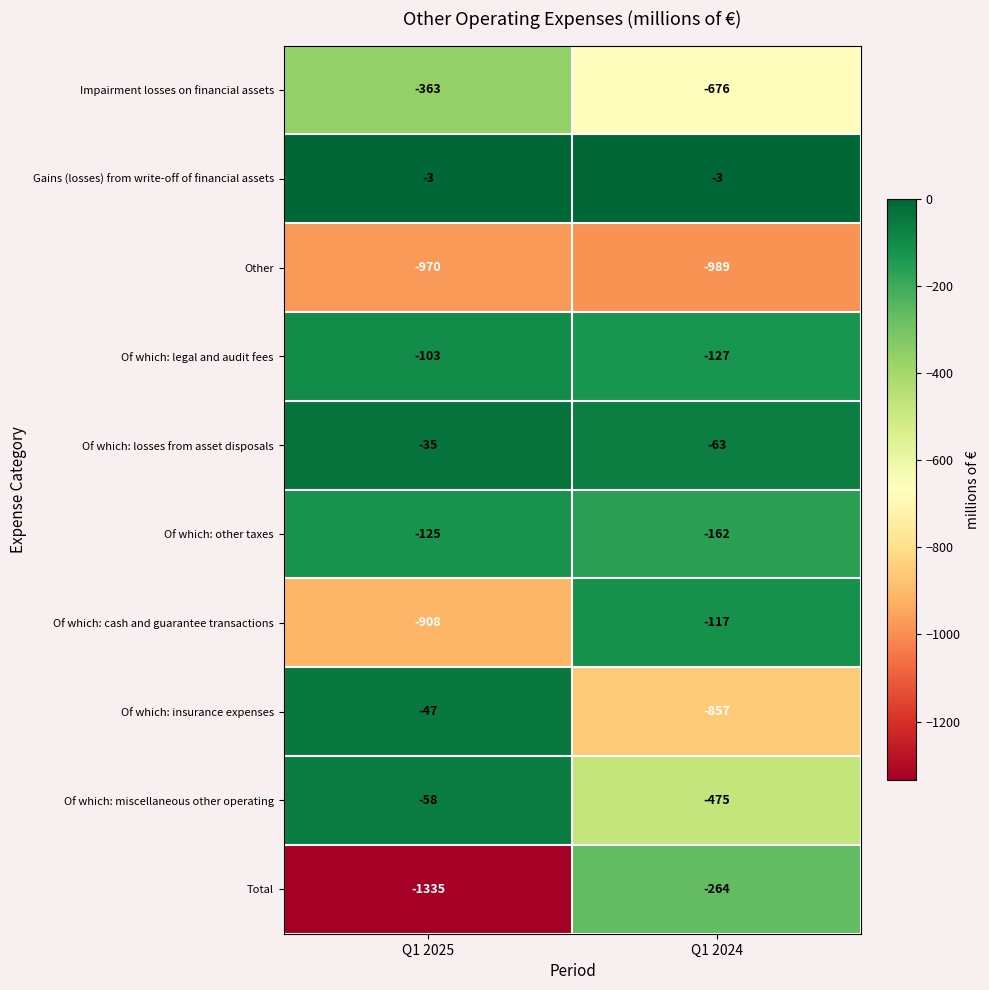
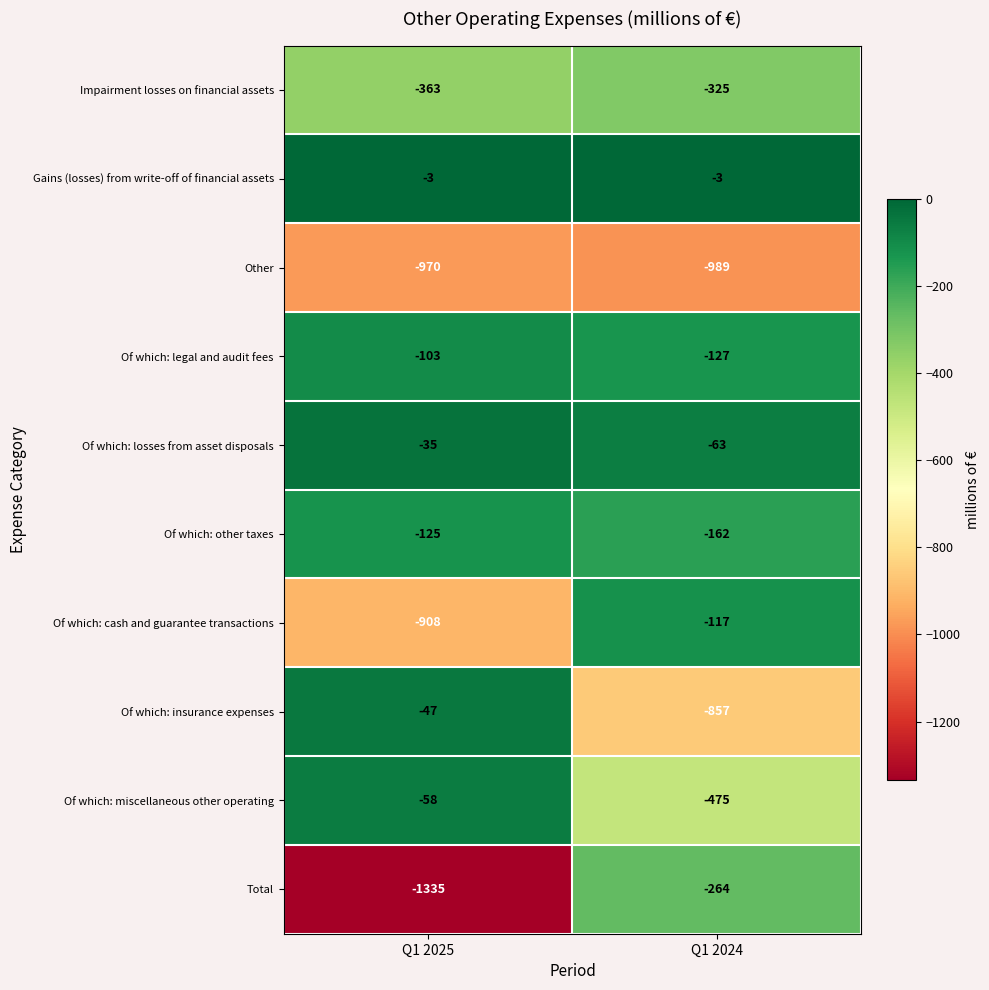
Impairment losses on financial assets, Q1 2024: -676 -> -325
